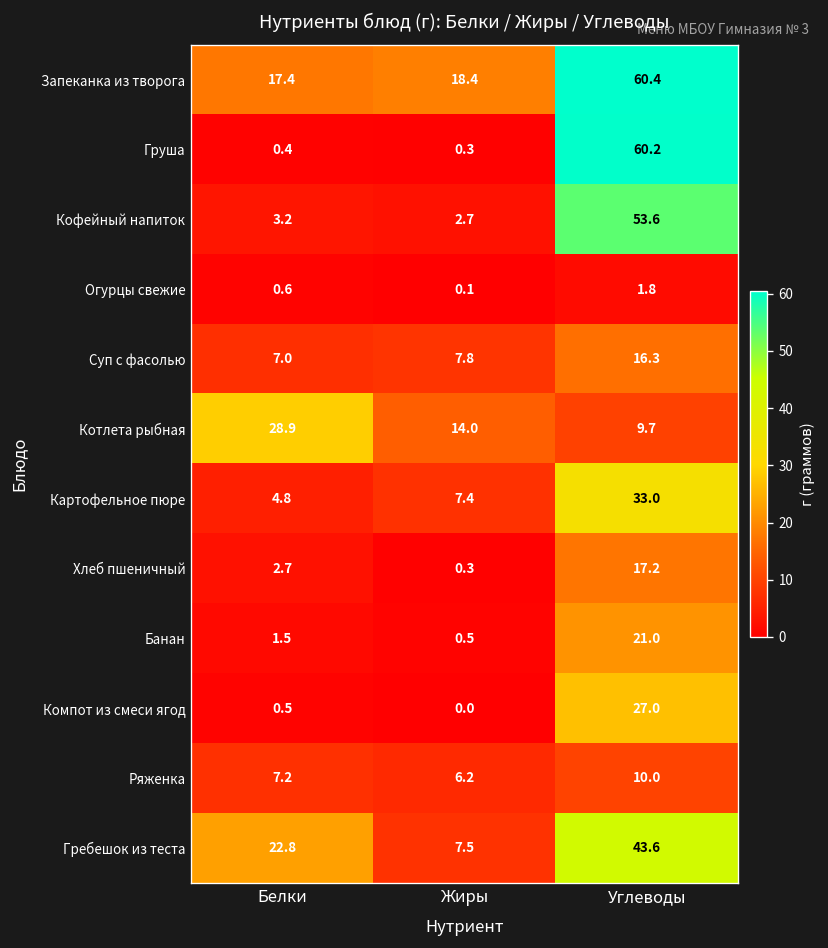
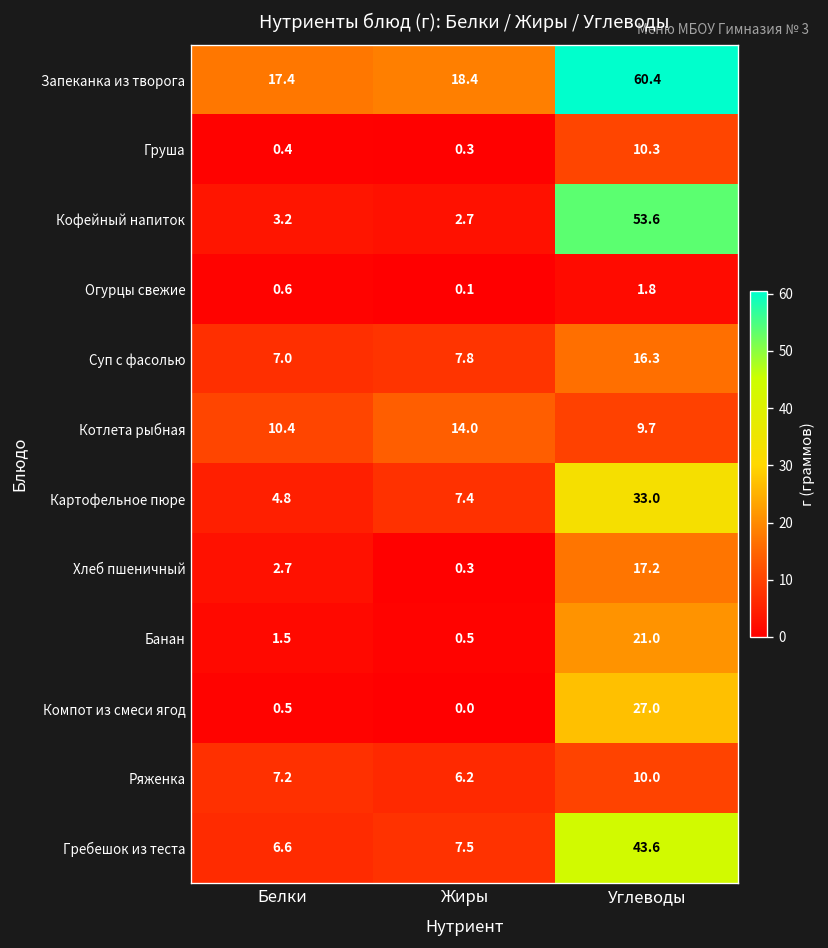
Груша, Углеводы: 60.2 -> 10.3
Котлета рыбная, Белки: 28.9 -> 10.4
Гребешок из теста, Белки: 22.8 -> 6.6
